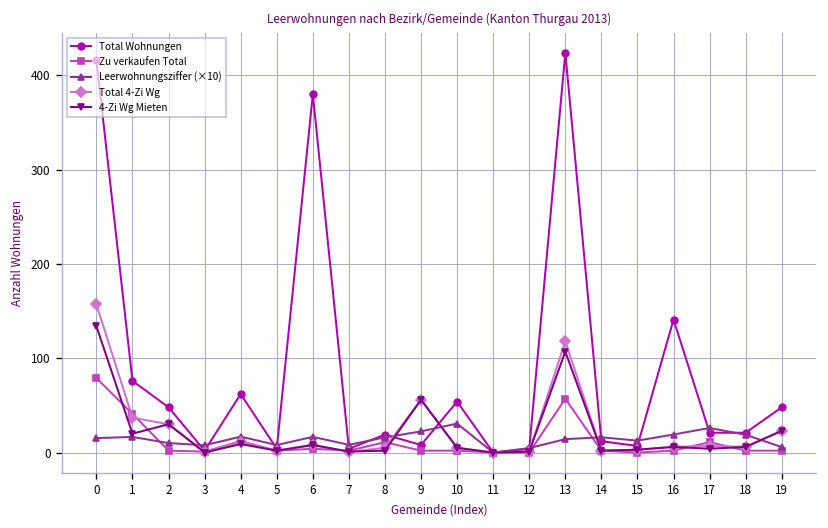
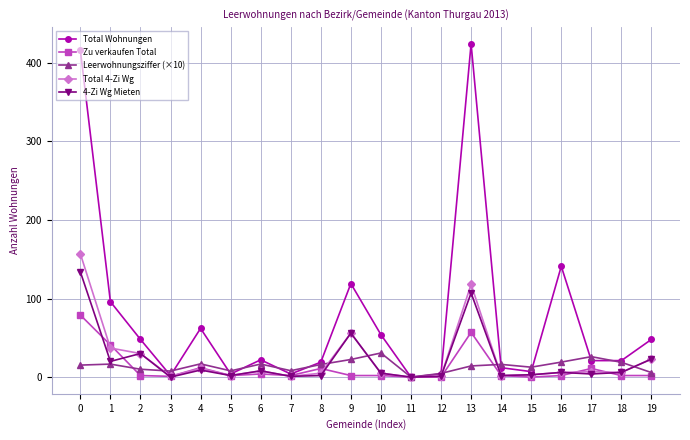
Total Wohnungen, 1: 80 -> 100
Total Wohnungen, 6: 380 -> 20
Total Wohnungen, 9: 10 -> 120
